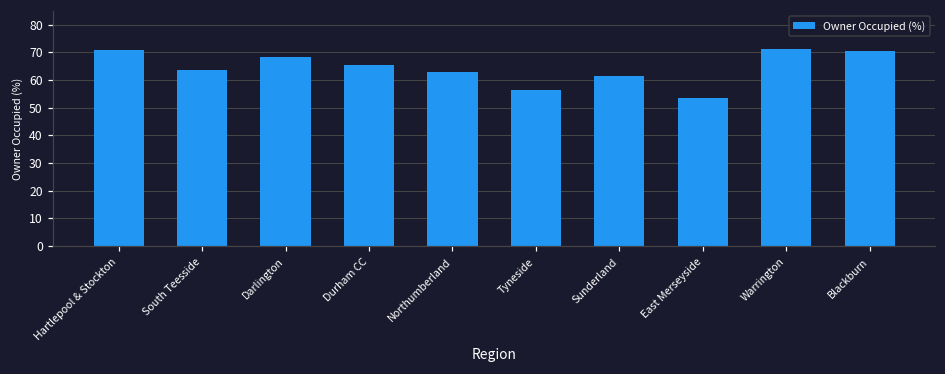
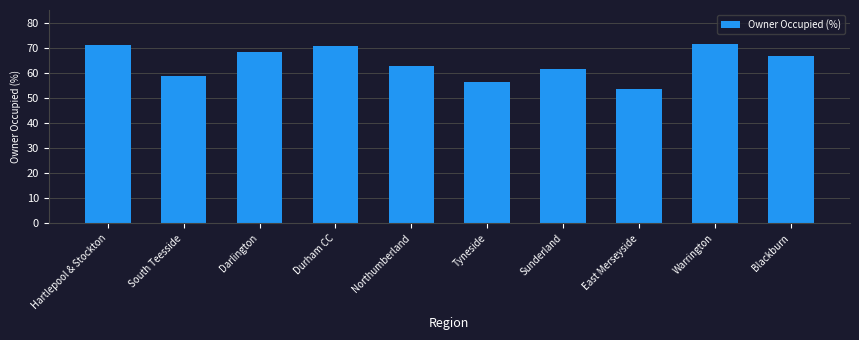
South Teesside: 64 -> 59
Durham CC: 66 -> 71
Blackburn: 70 -> 67
